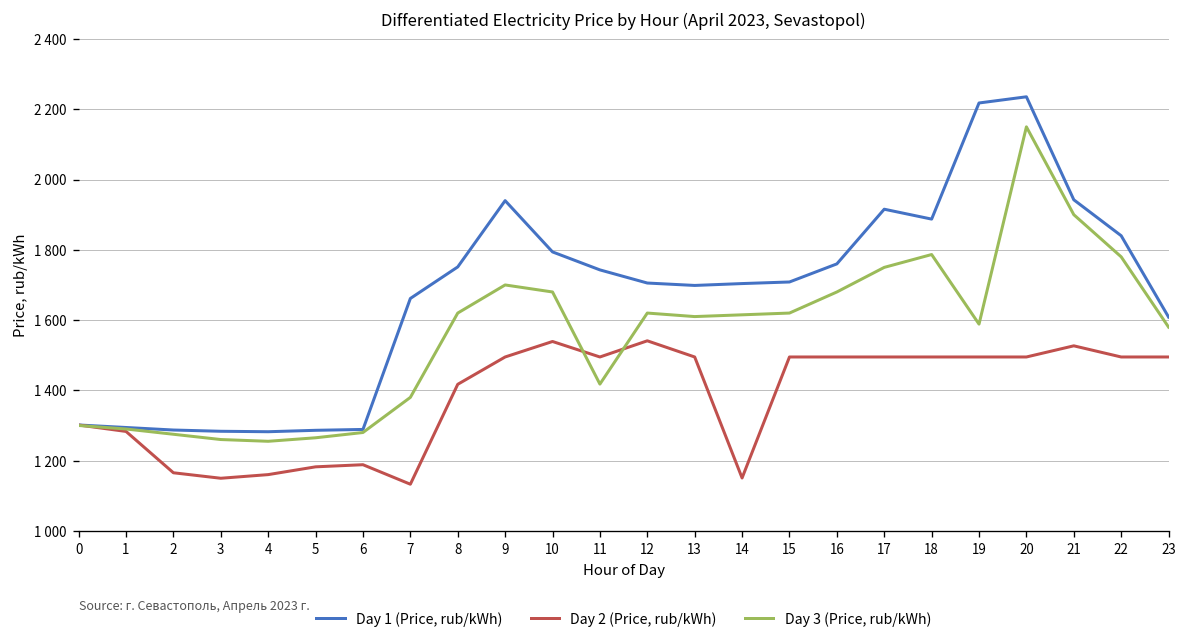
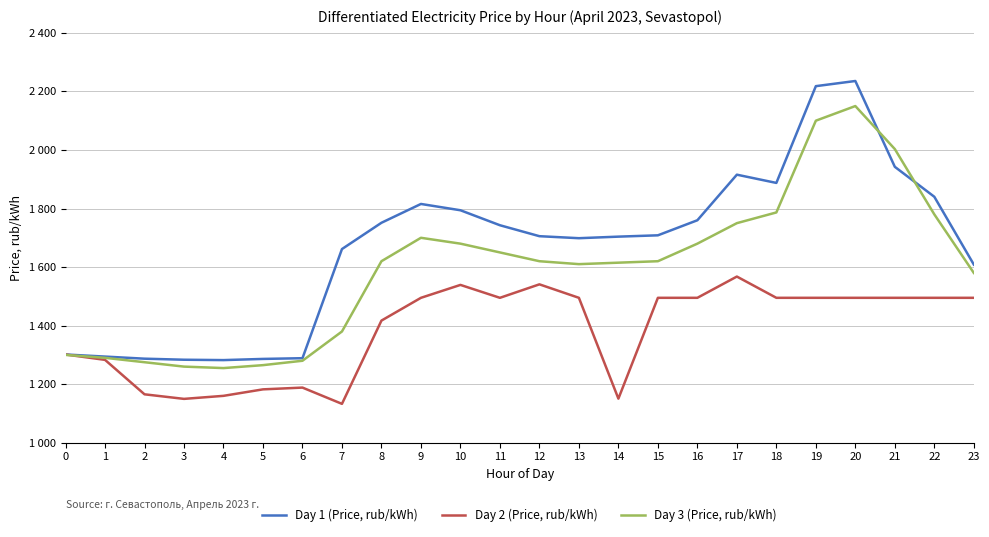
Day 1 (Price, rub/kWh), 9: 1940 -> 1820
Day 3 (Price, rub/kWh), 11: 1420 -> 1650
Day 2 (Price, rub/kWh), 17: 1490 -> 1570
Day 3 (Price, rub/kWh), 19: 1590 -> 2100
Day 2 (Price, rub/kWh), 21: 1530 -> 1490
Day 3 (Price, rub/kWh), 21: 1900 -> 2000
